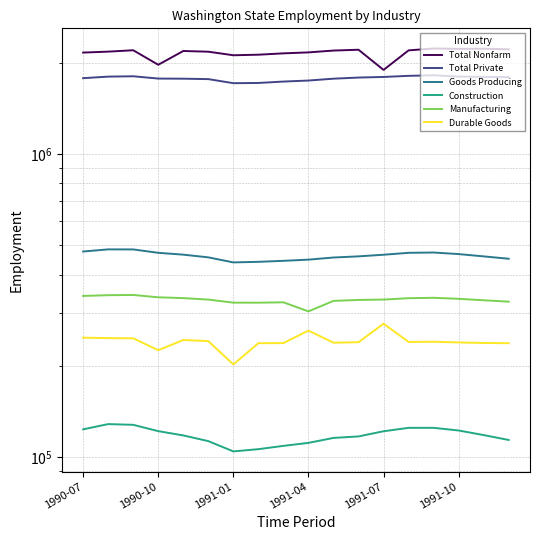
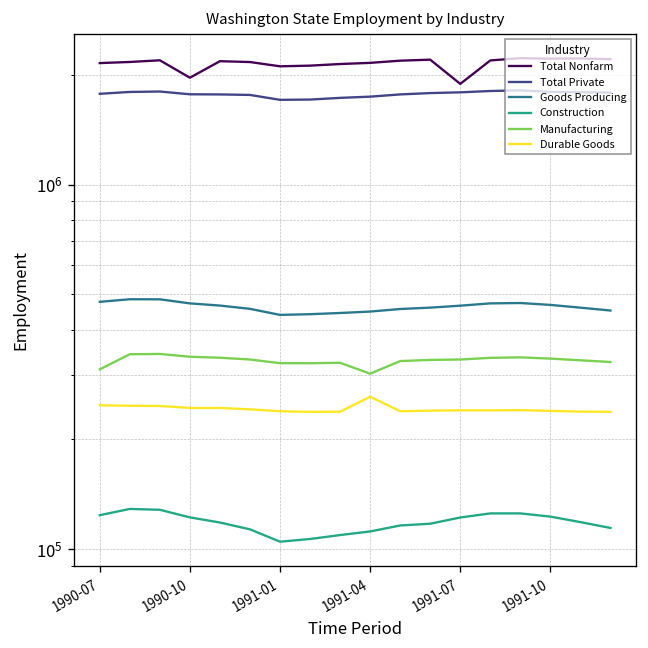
Manufacturing, 1990-07: 340000 -> 310000
Durable Goods, 1990-10: 230000 -> 240000
Durable Goods, 1991-01: 200000 -> 240000
Durable Goods, 1991-07: 280000 -> 240000
